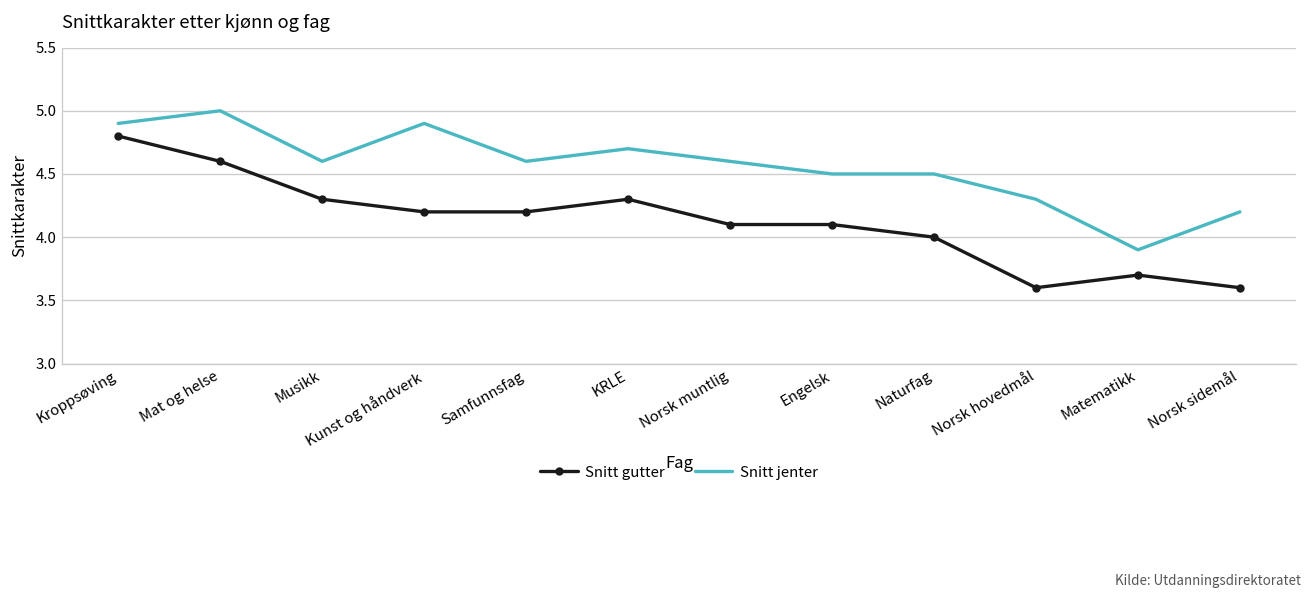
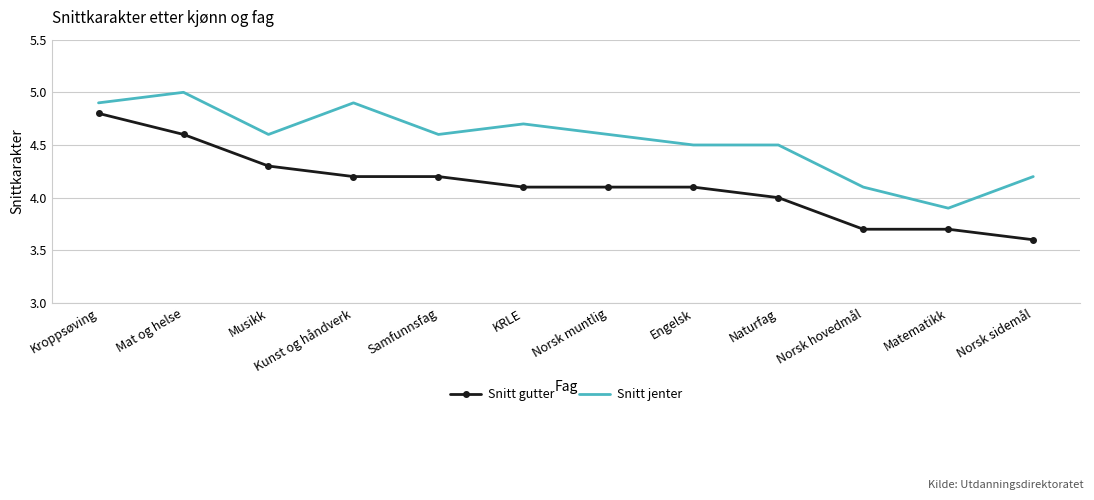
Snitt gutter, KRLE: 4.3 -> 4.1
Snitt gutter, Norsk hovedmål: 3.6 -> 3.7
Snitt jenter, Norsk hovedmål: 4.3 -> 4.1
